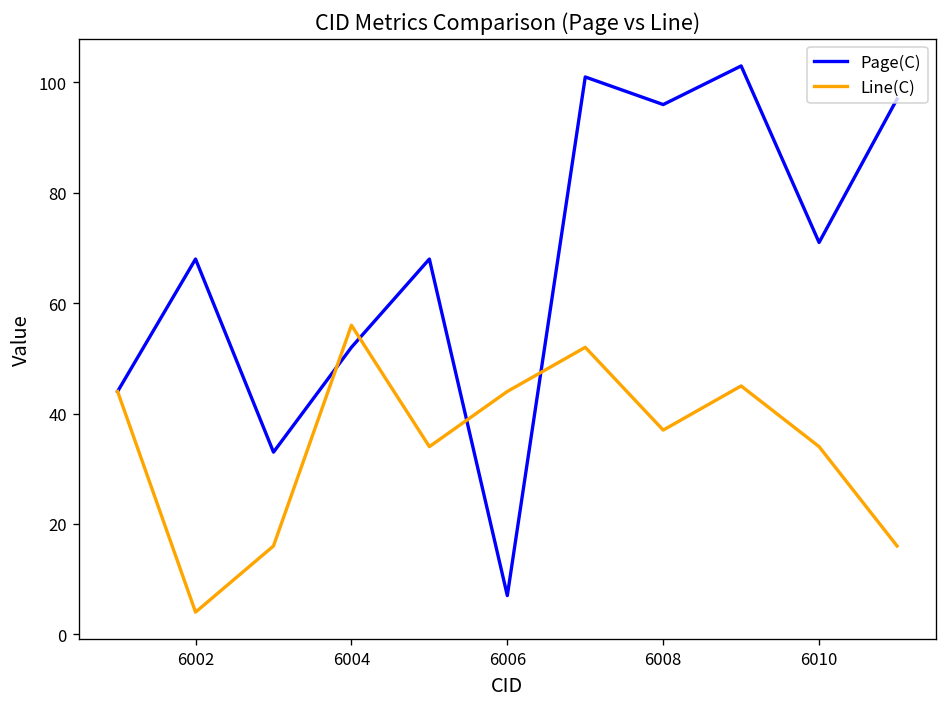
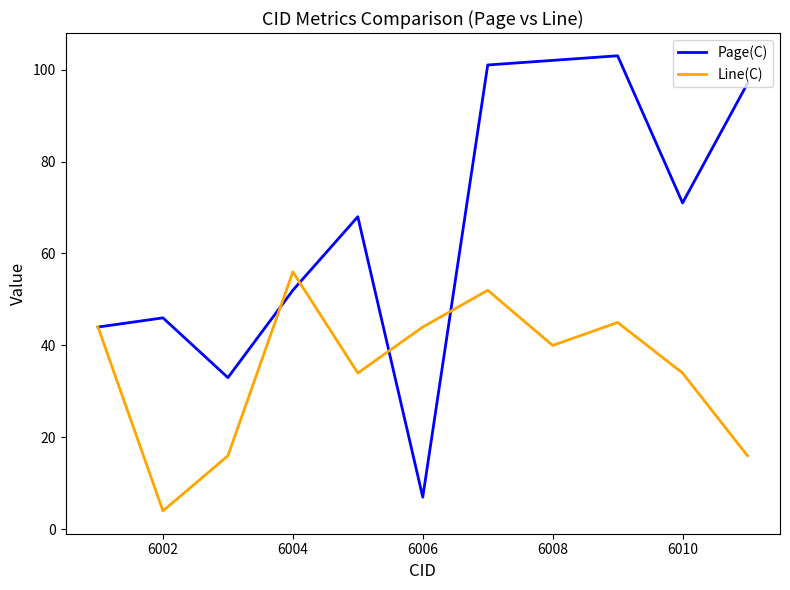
Page(C), 6002: 68 -> 46
Page(C), 6008: 96 -> 102
Line(C), 6008: 37 -> 40
